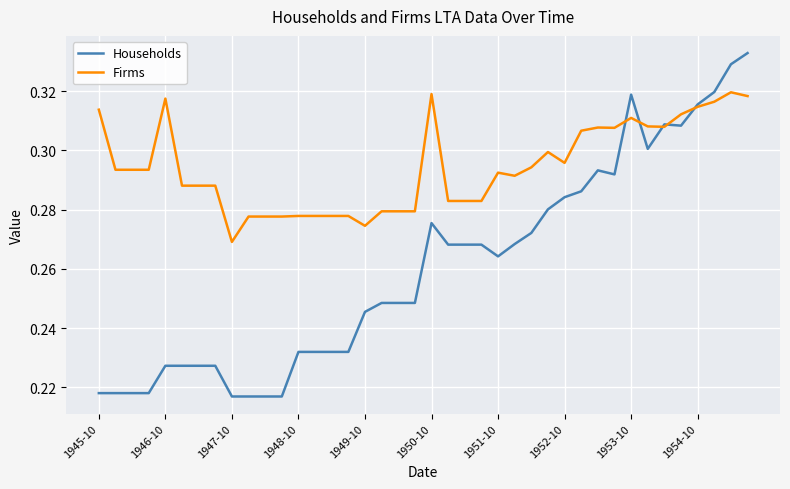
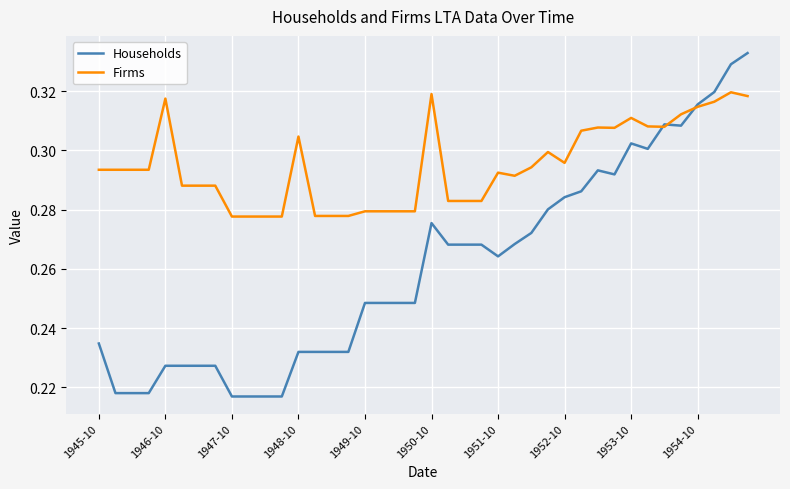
Households, 1945-10: 0.218 -> 0.235
Firms, 1945-10: 0.314 -> 0.293
Firms, 1947-10: 0.269 -> 0.278
Firms, 1948-10: 0.278 -> 0.305
Households, 1949-10: 0.245 -> 0.248
Firms, 1949-10: 0.275 -> 0.279
Households, 1953-10: 0.319 -> 0.302
